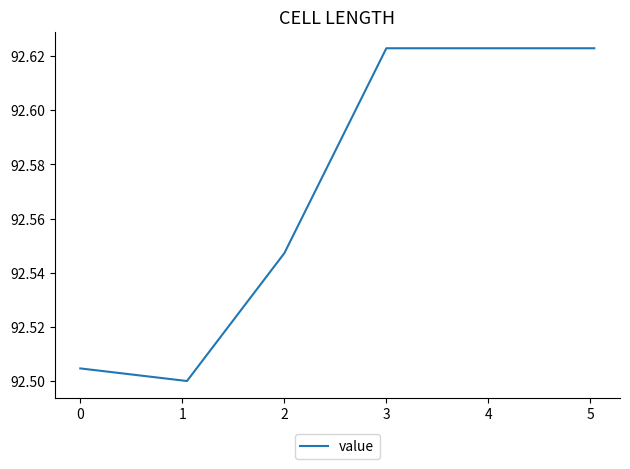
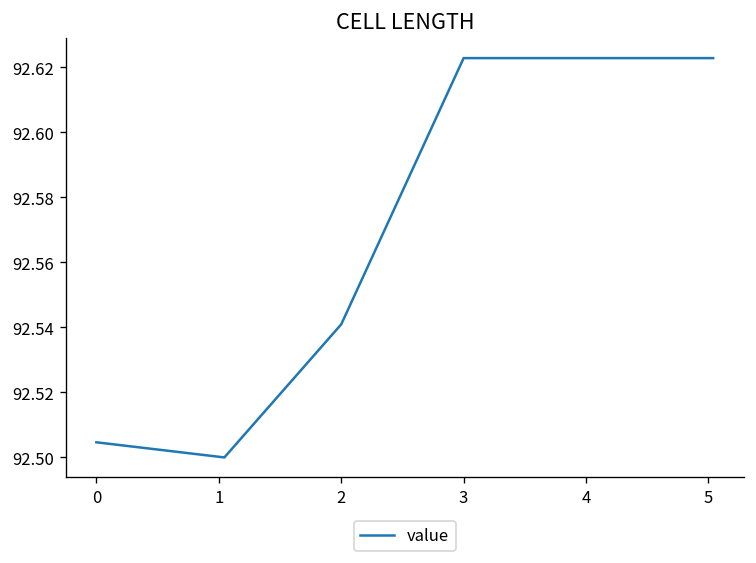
2: 92.547 -> 92.541
